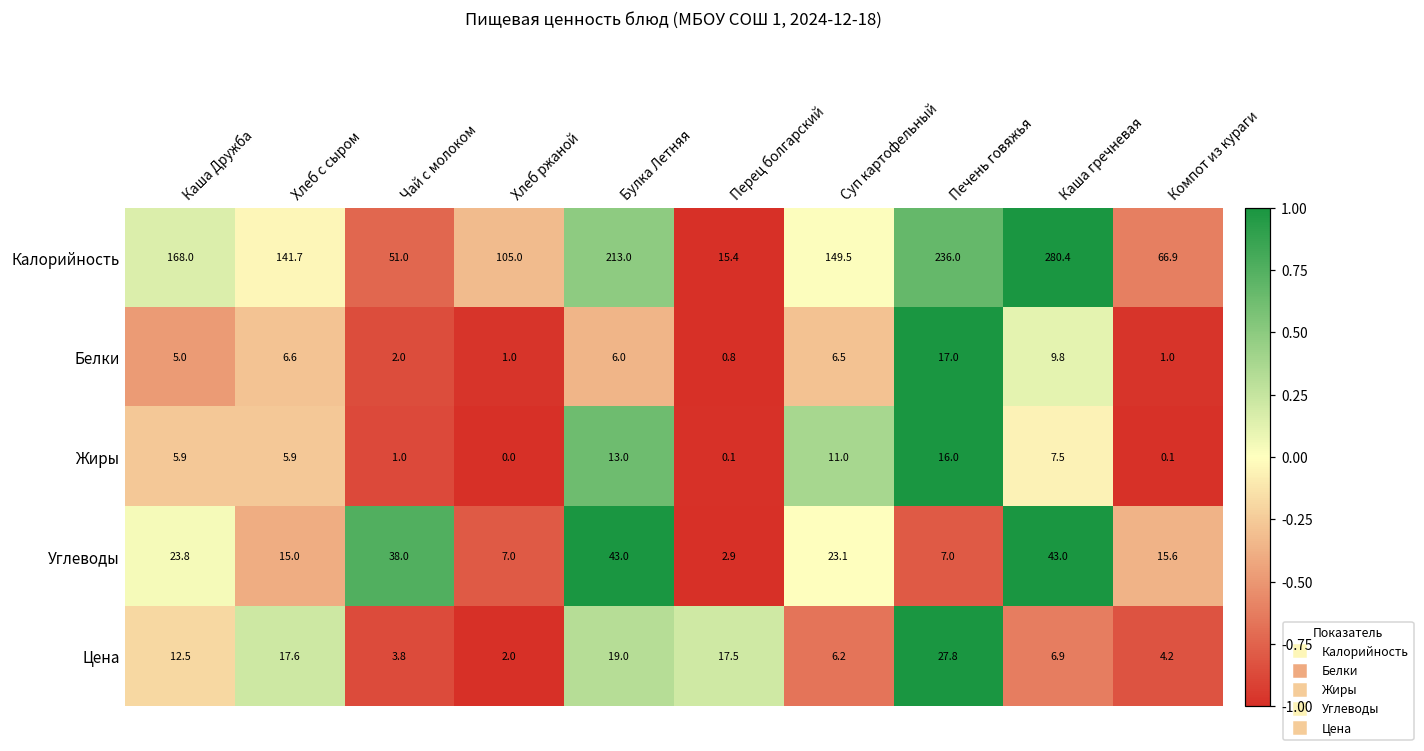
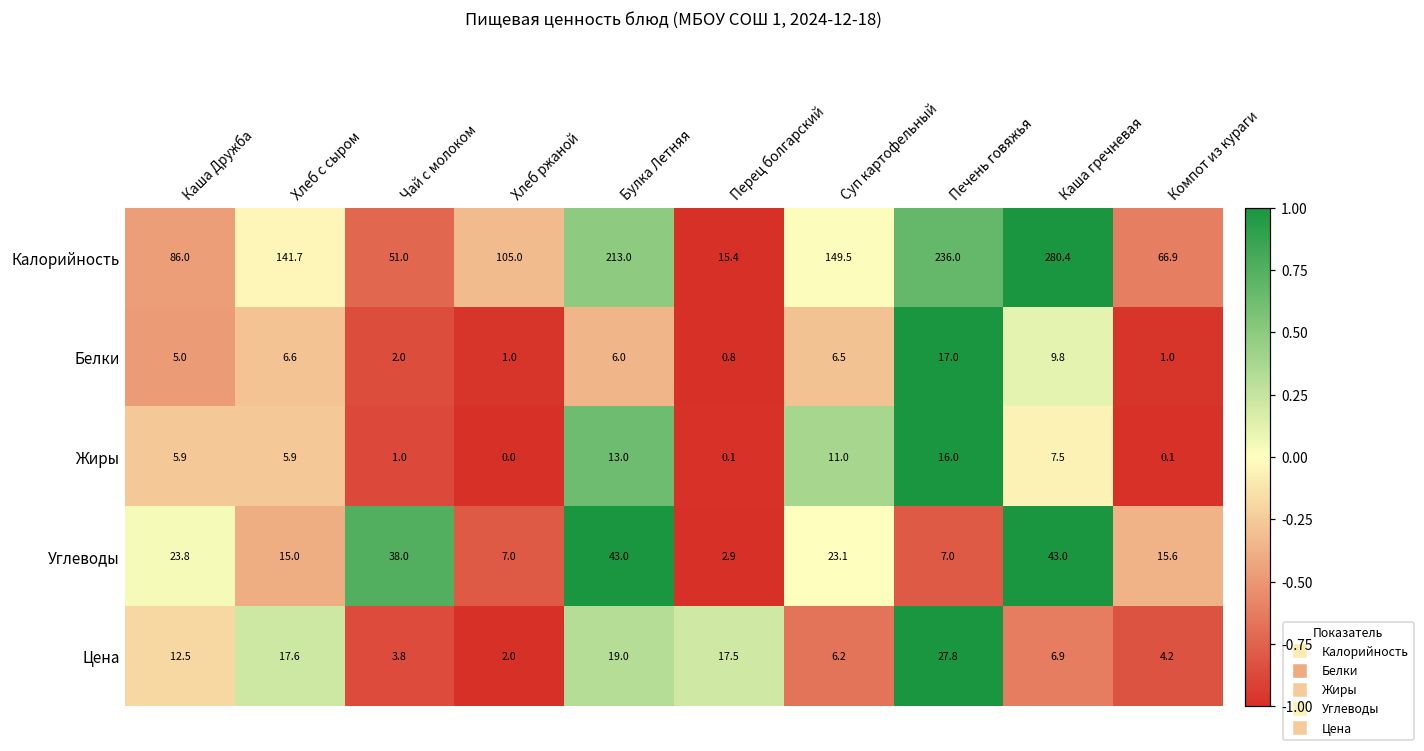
Калорийность, Каша Дружба: 168.0 -> 86.0
